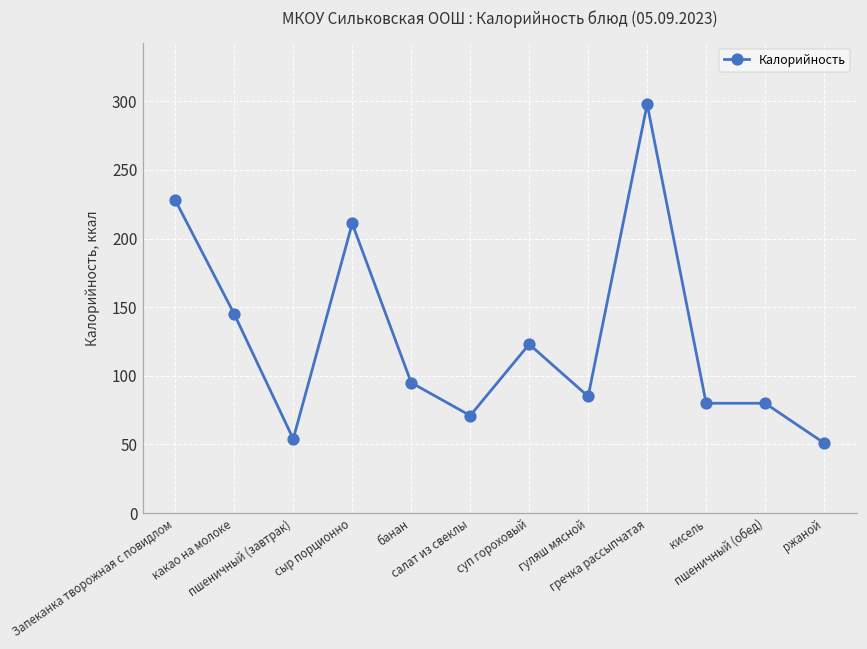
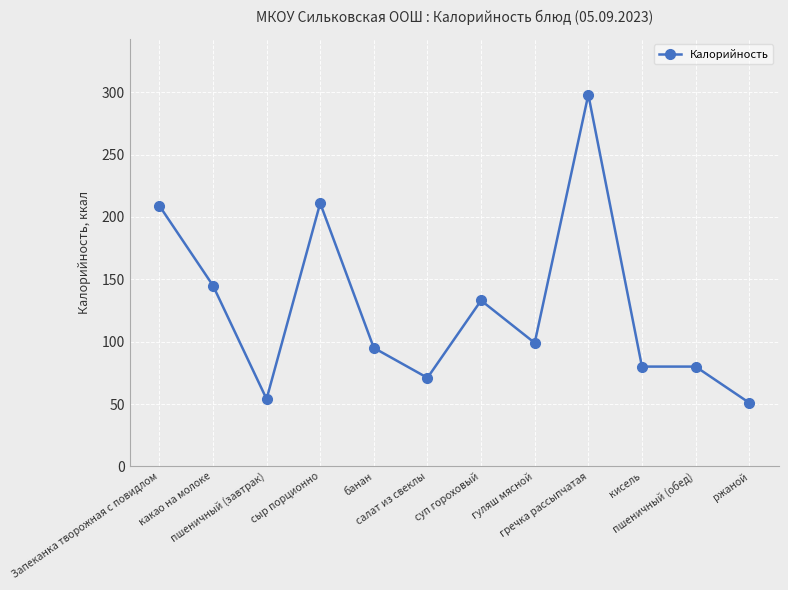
Запеканка творожная с повидлом: 228 -> 209
суп гороховый: 123 -> 133
гуляш мясной: 85 -> 99
